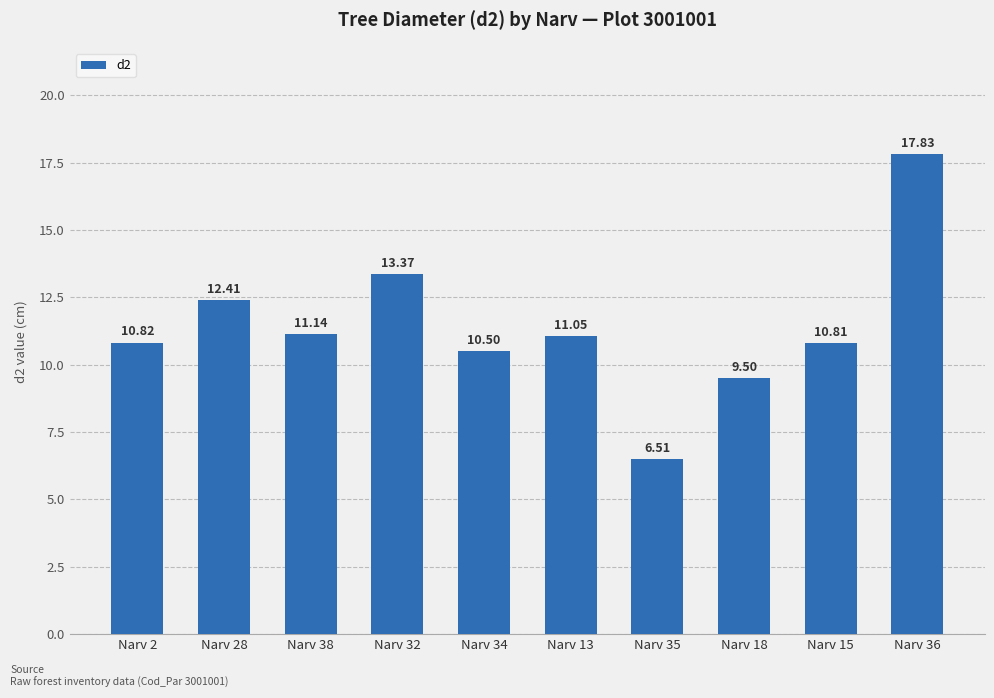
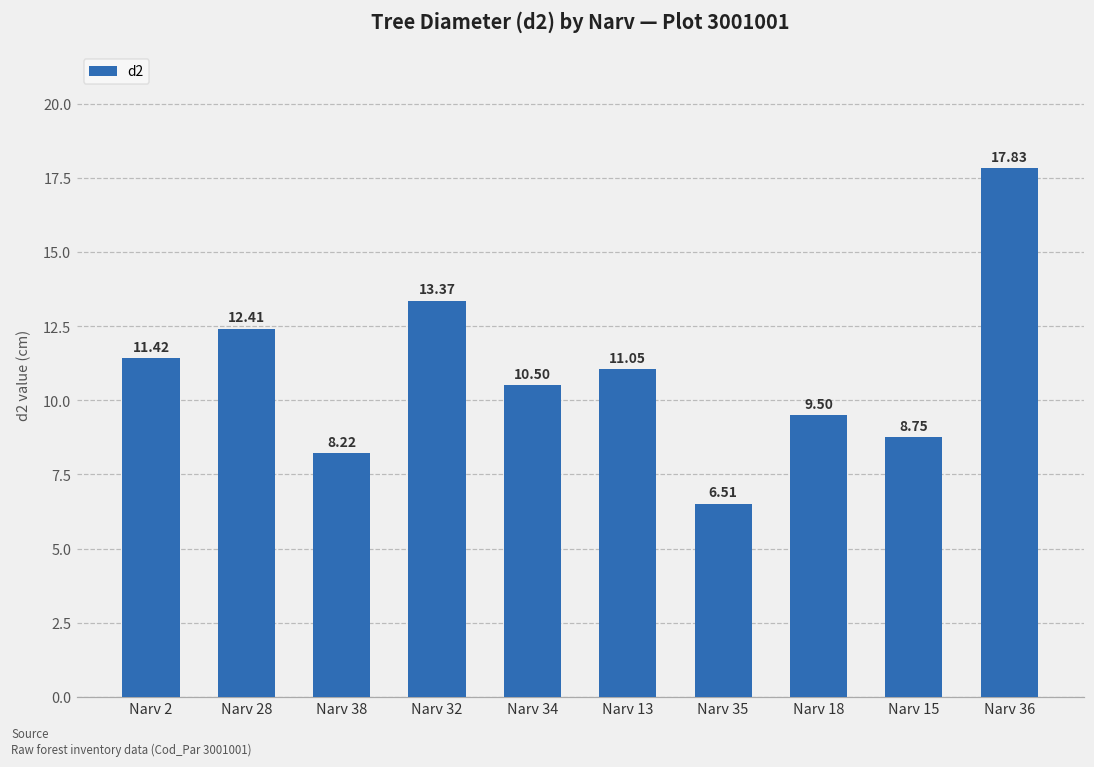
Narv 2: 10.82 -> 11.42
Narv 38: 11.14 -> 8.22
Narv 15: 10.81 -> 8.75
